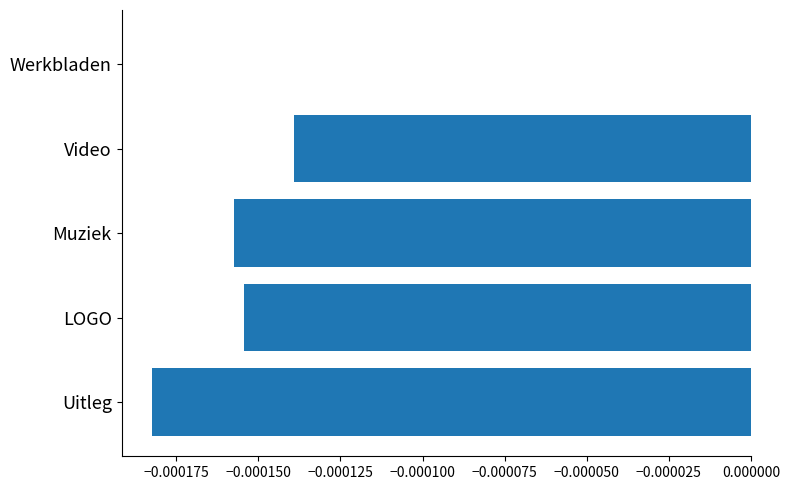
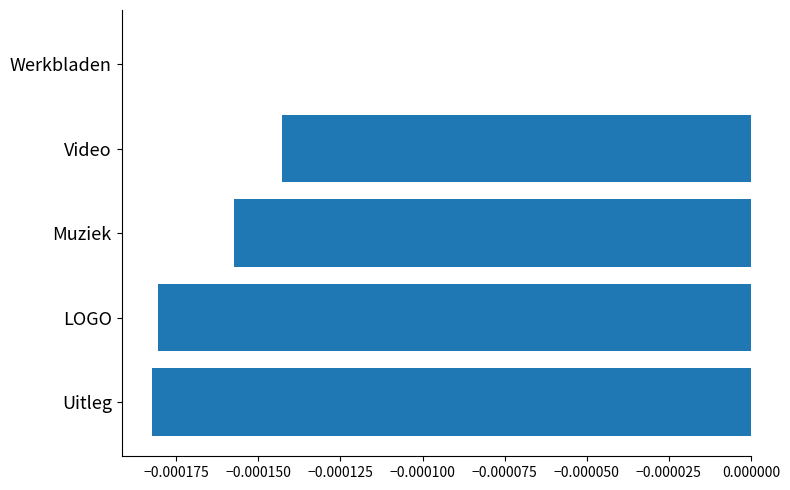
Video: -0.000139 -> -0.000143
LOGO: -0.000154 -> -0.000181
